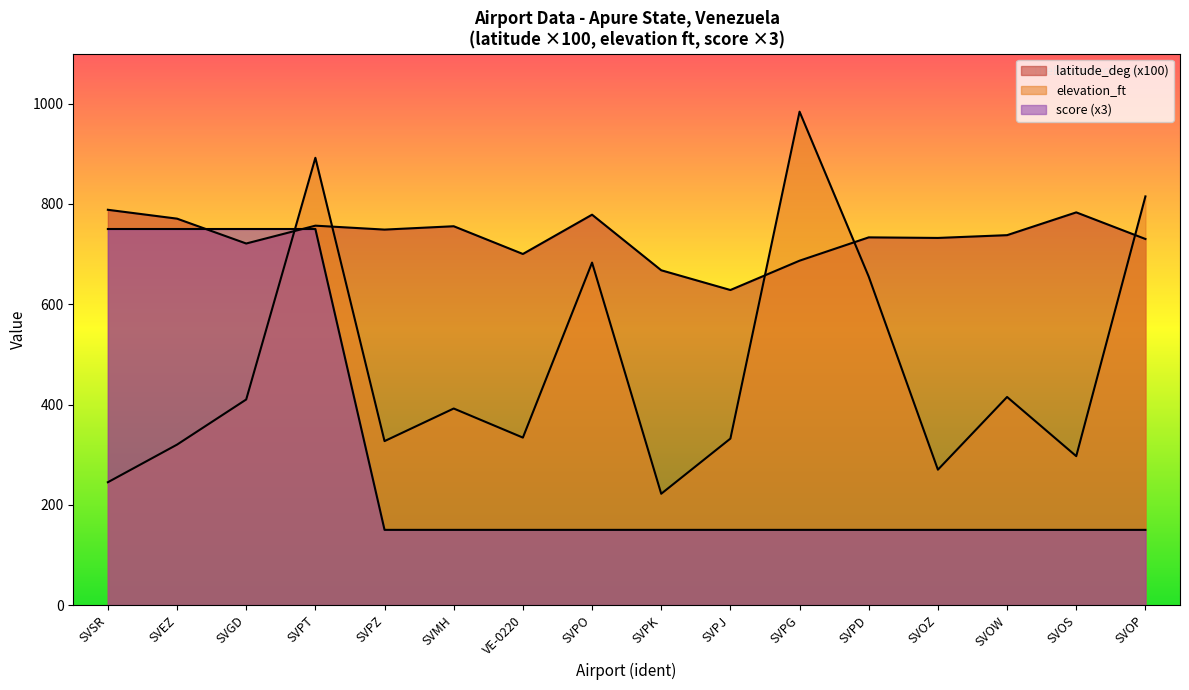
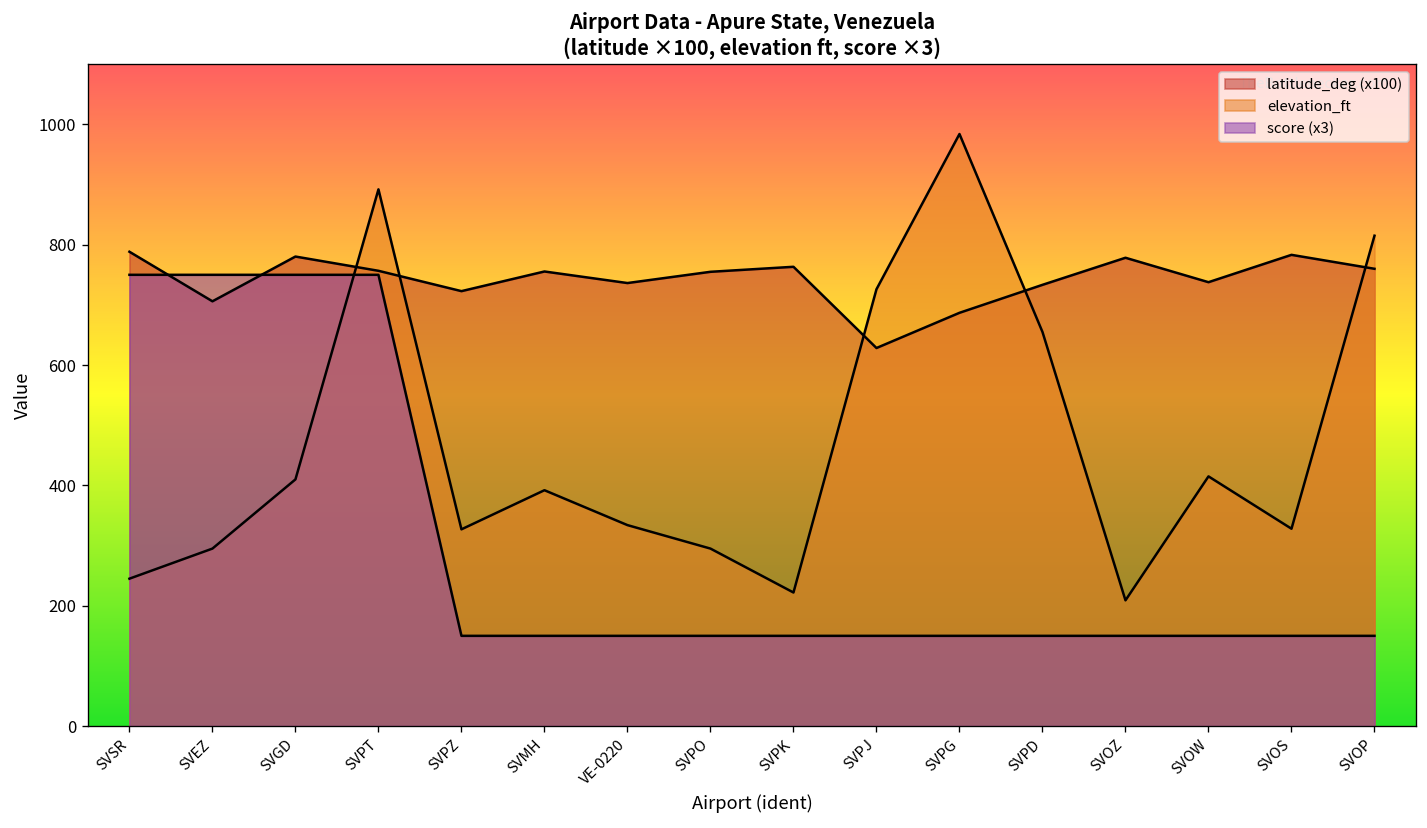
latitude_deg (x100), SVEZ: 770 -> 710
elevation_ft, SVEZ: 320 -> 300
latitude_deg (x100), SVGD: 720 -> 780
latitude_deg (x100), SVPZ: 750 -> 720
latitude_deg (x100), VE-0220: 700 -> 740
latitude_deg (x100), SVPO: 780 -> 760
elevation_ft, SVPO: 680 -> 300
latitude_deg (x100), SVPK: 670 -> 760
elevation_ft, SVPJ: 330 -> 730
latitude_deg (x100), SVOZ: 730 -> 780
elevation_ft, SVOZ: 270 -> 210
elevation_ft, SVOS: 300 -> 330
latitude_deg (x100), SVOP: 730 -> 760
